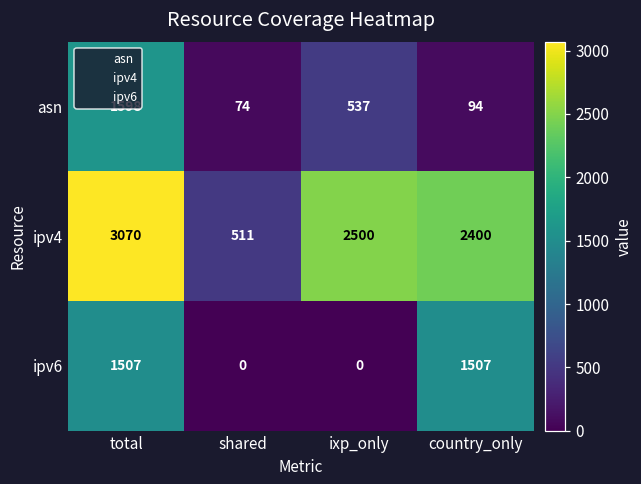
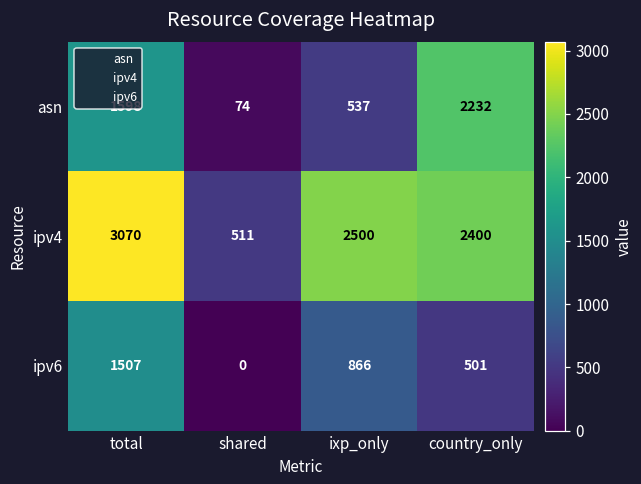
asn, country_only: 94 -> 2232
ipv6, ixp_only: 0 -> 866
ipv6, country_only: 1507 -> 501
